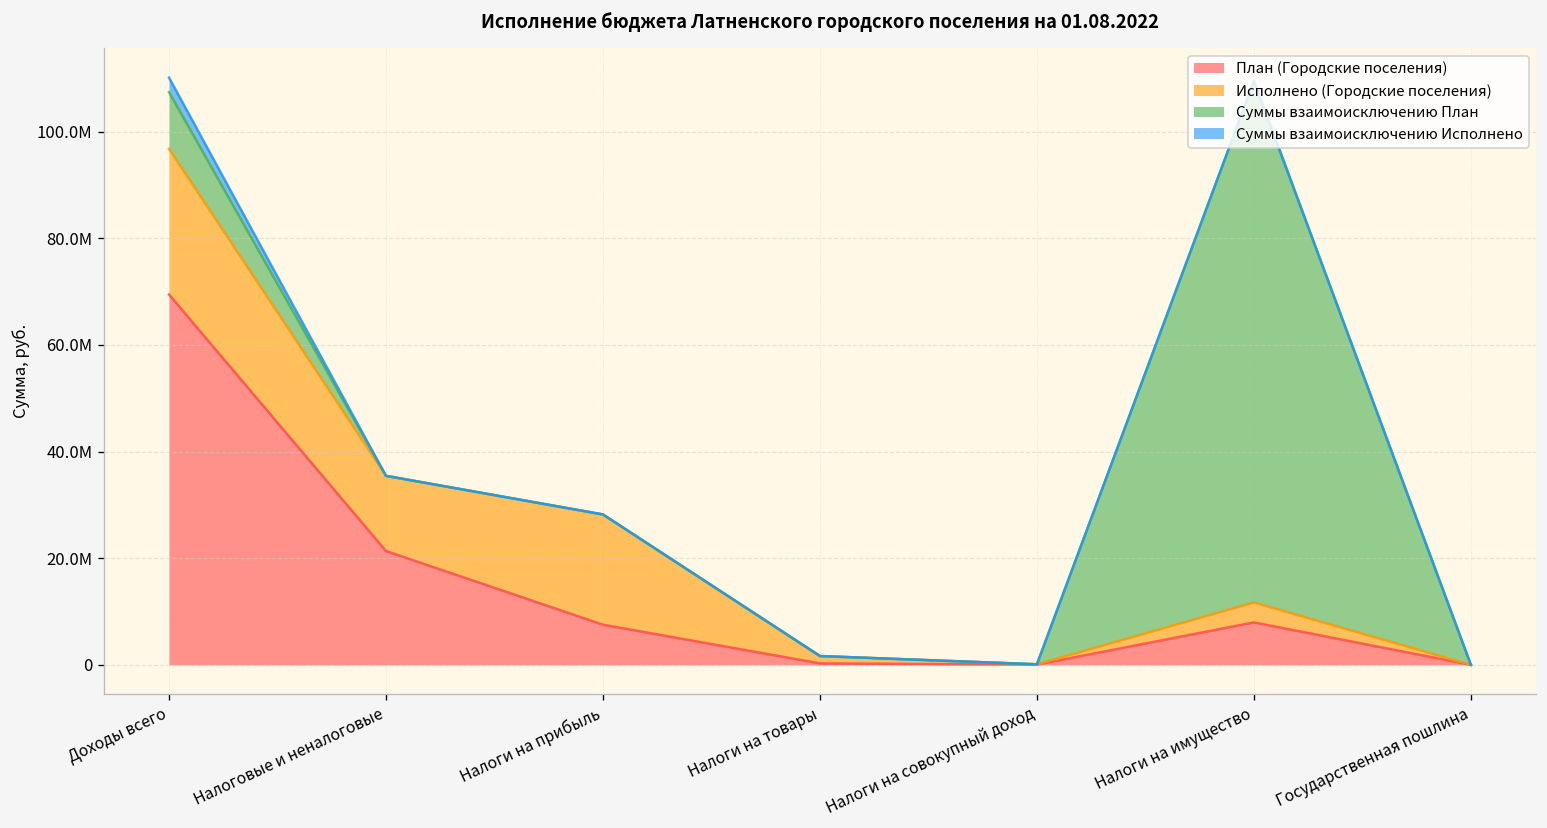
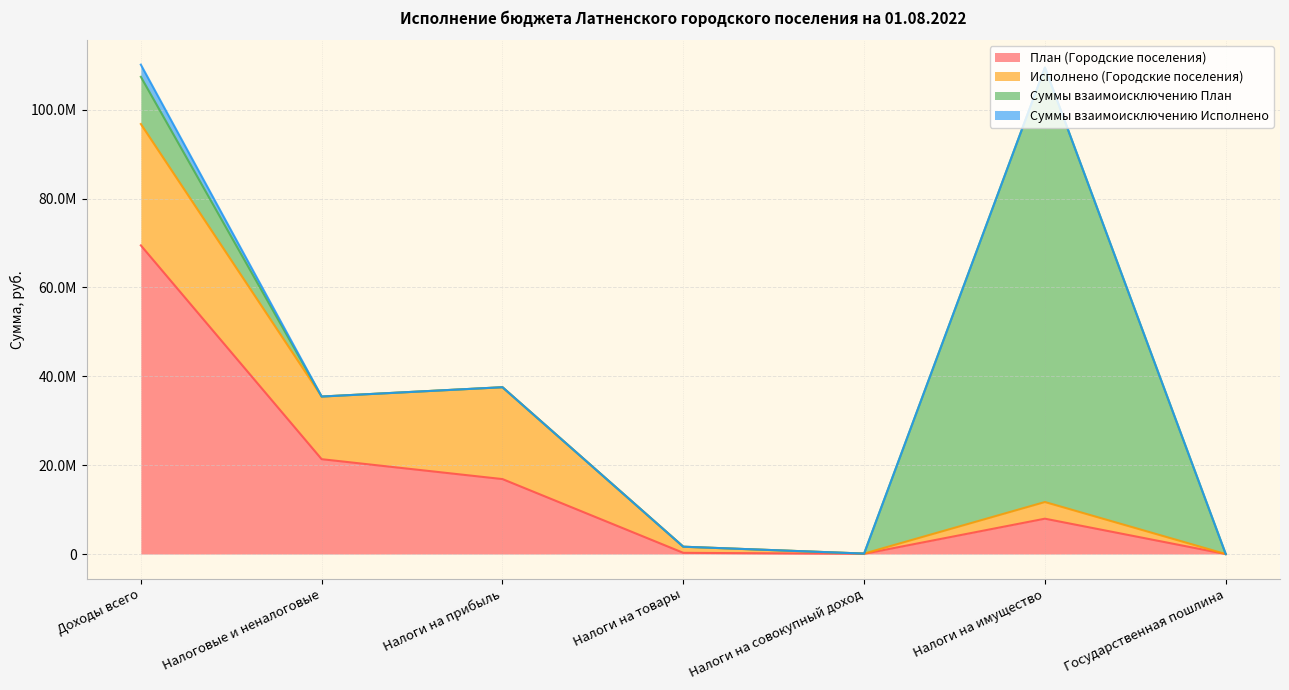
План (Городские поселения), Налоги на прибыль: 8000000 -> 17000000
